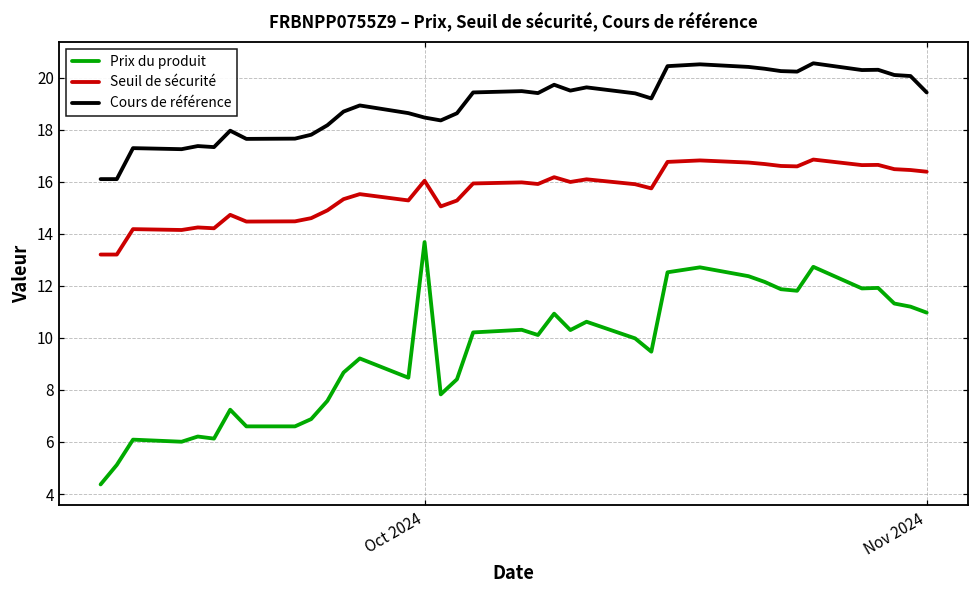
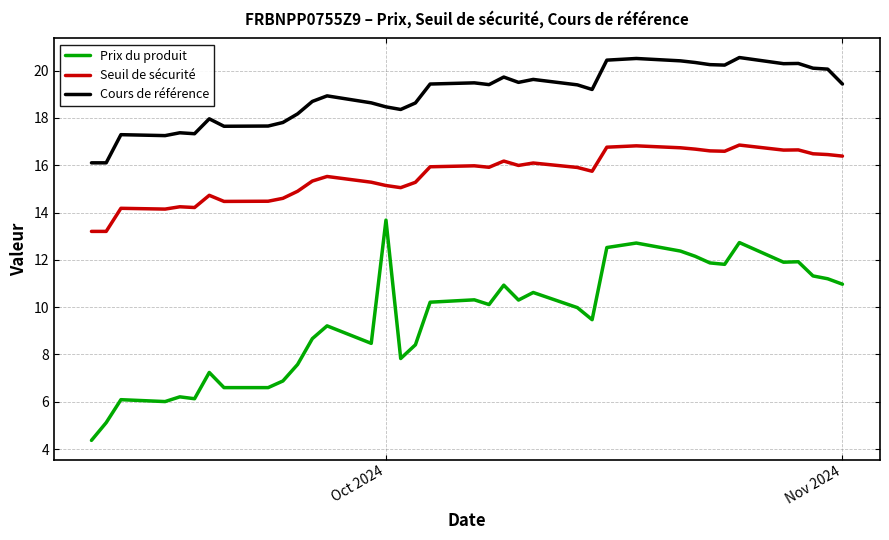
Seuil de sécurité, Oct 2024: 16.0 -> 15.1
